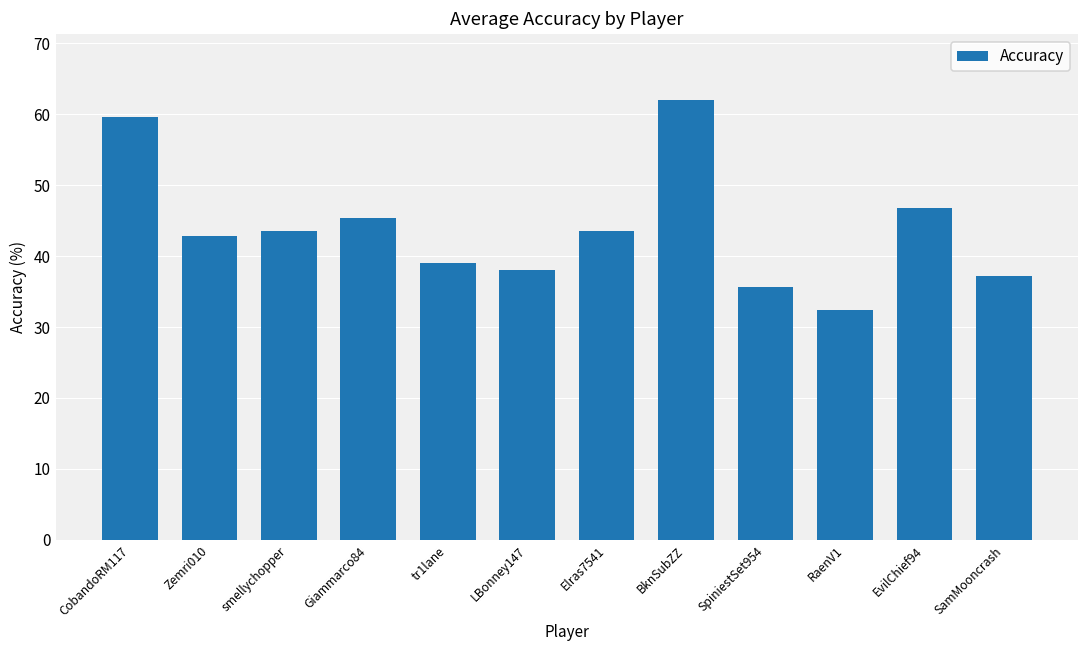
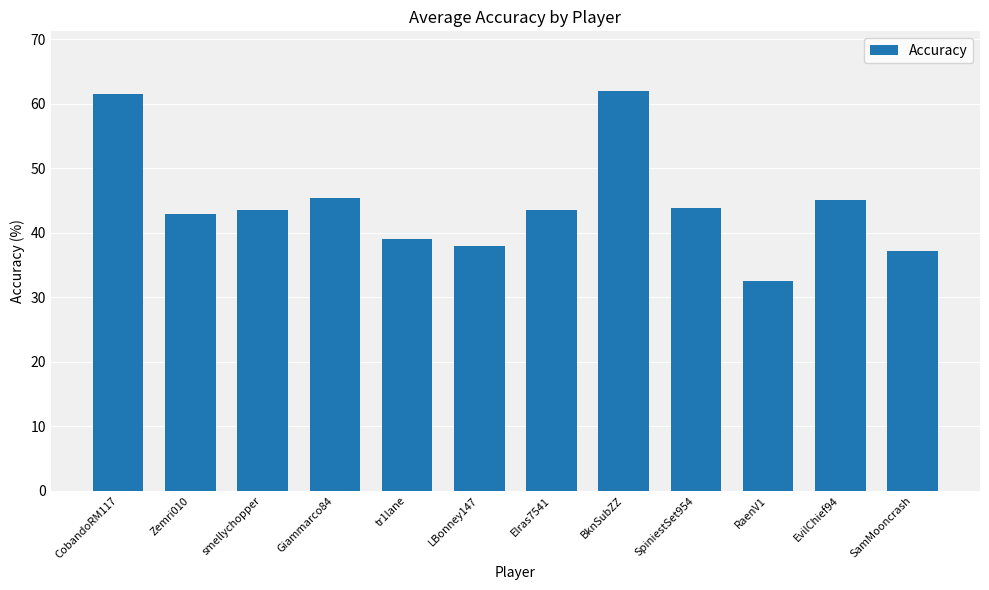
CobandoRM117: 60 -> 62
SpiniestSet954: 36 -> 44
EvilChief94: 47 -> 45
